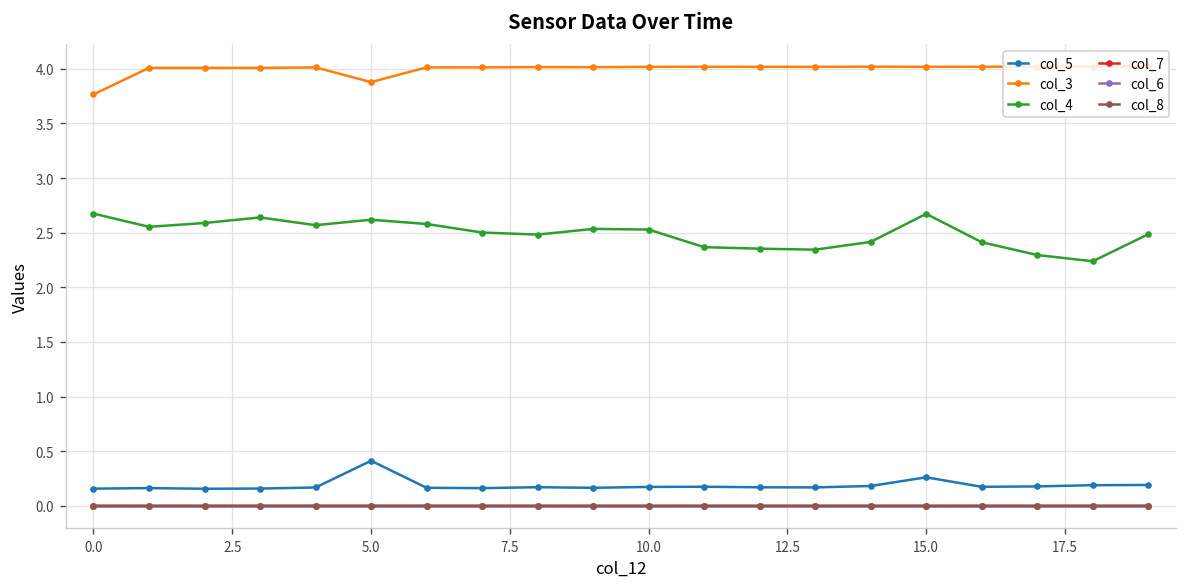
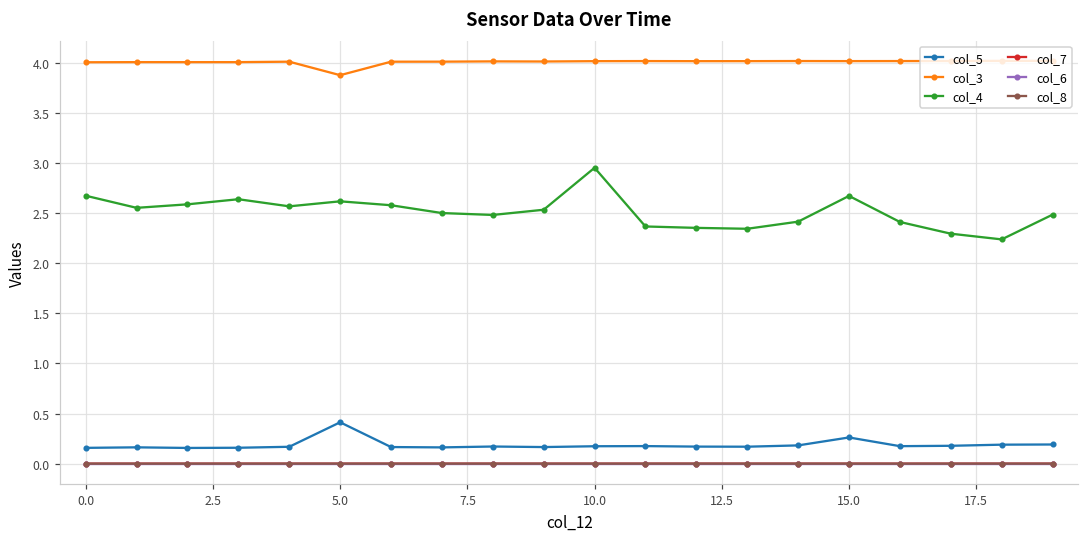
col_3, 0.0: 3.8 -> 4.0
col_4, 10.0: 2.5 -> 3.0
